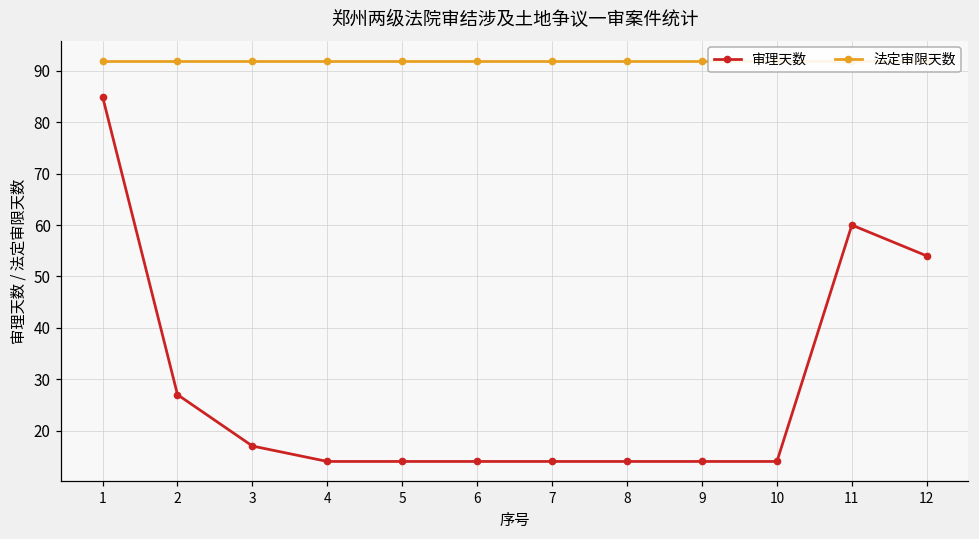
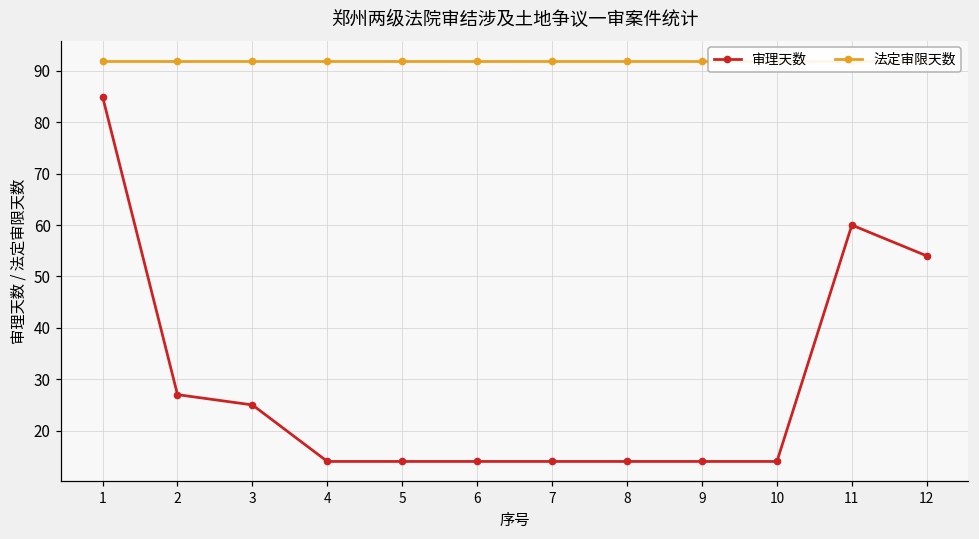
审理天数, 3: 17 -> 25
